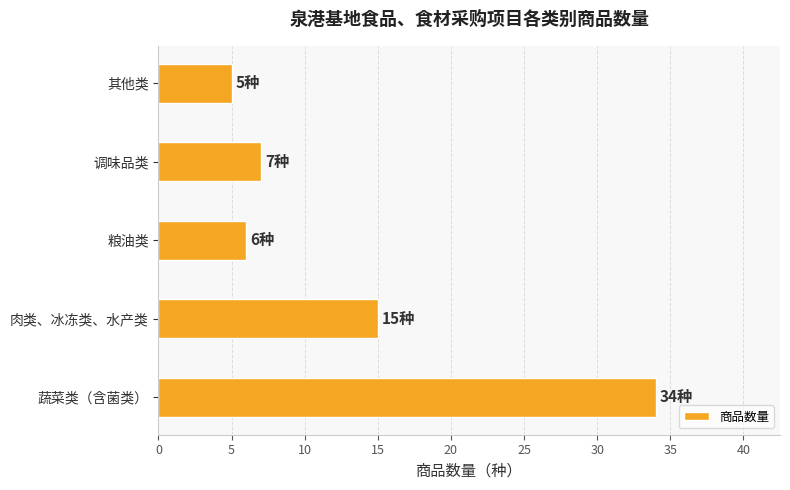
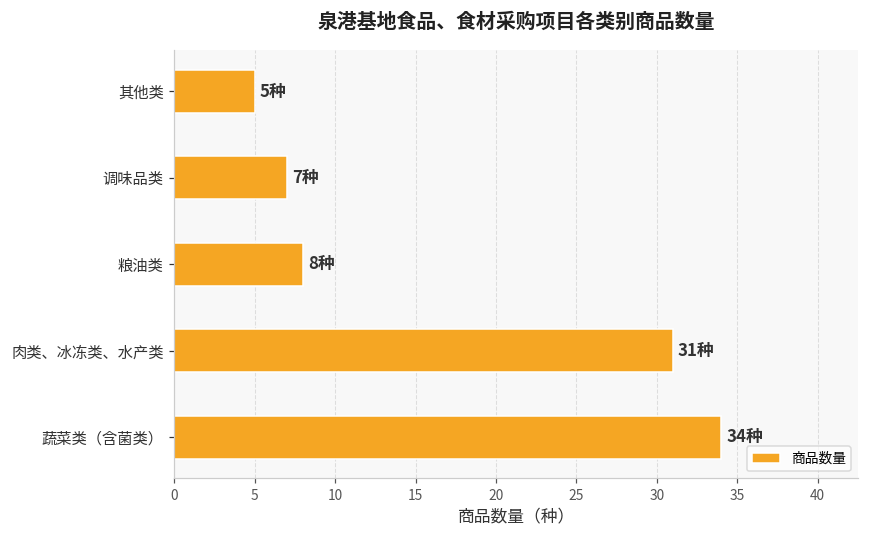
粮油类: 6种 -> 8种
肉类、冰冻类、水产类: 15种 -> 31种
